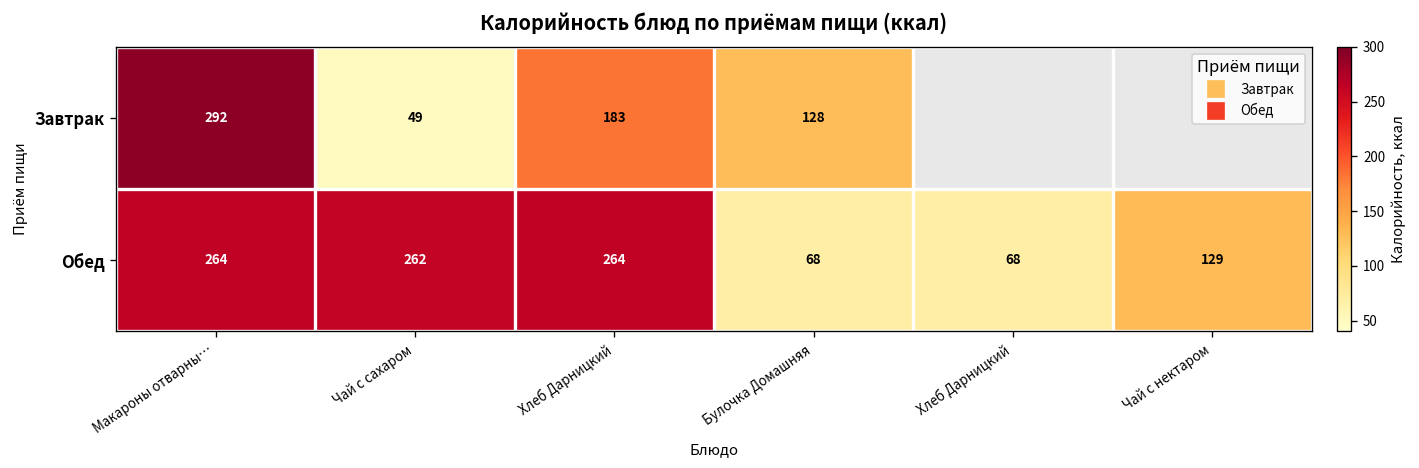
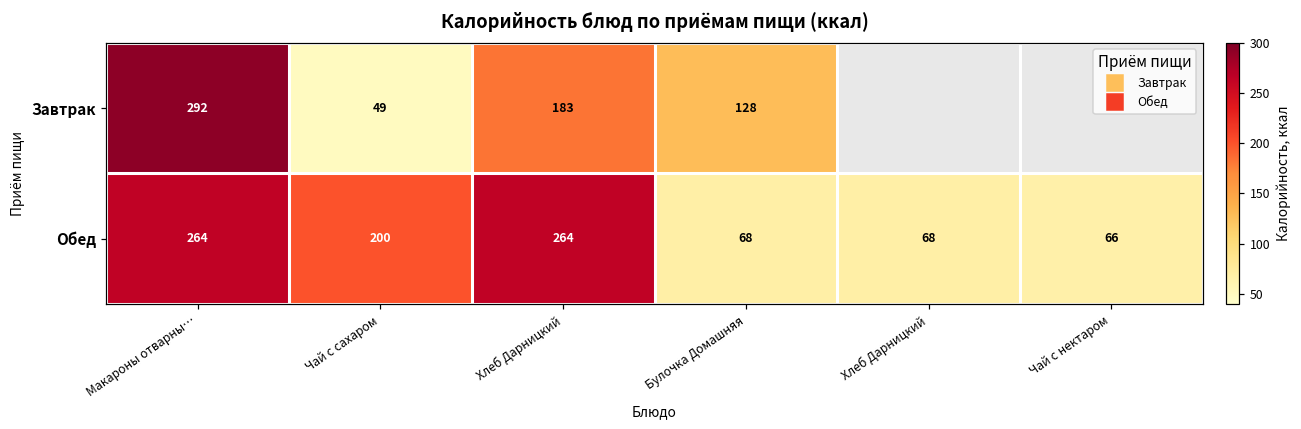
Обед, Чай с сахаром: 262 -> 200
Обед, Чай с нектаром: 129 -> 66
